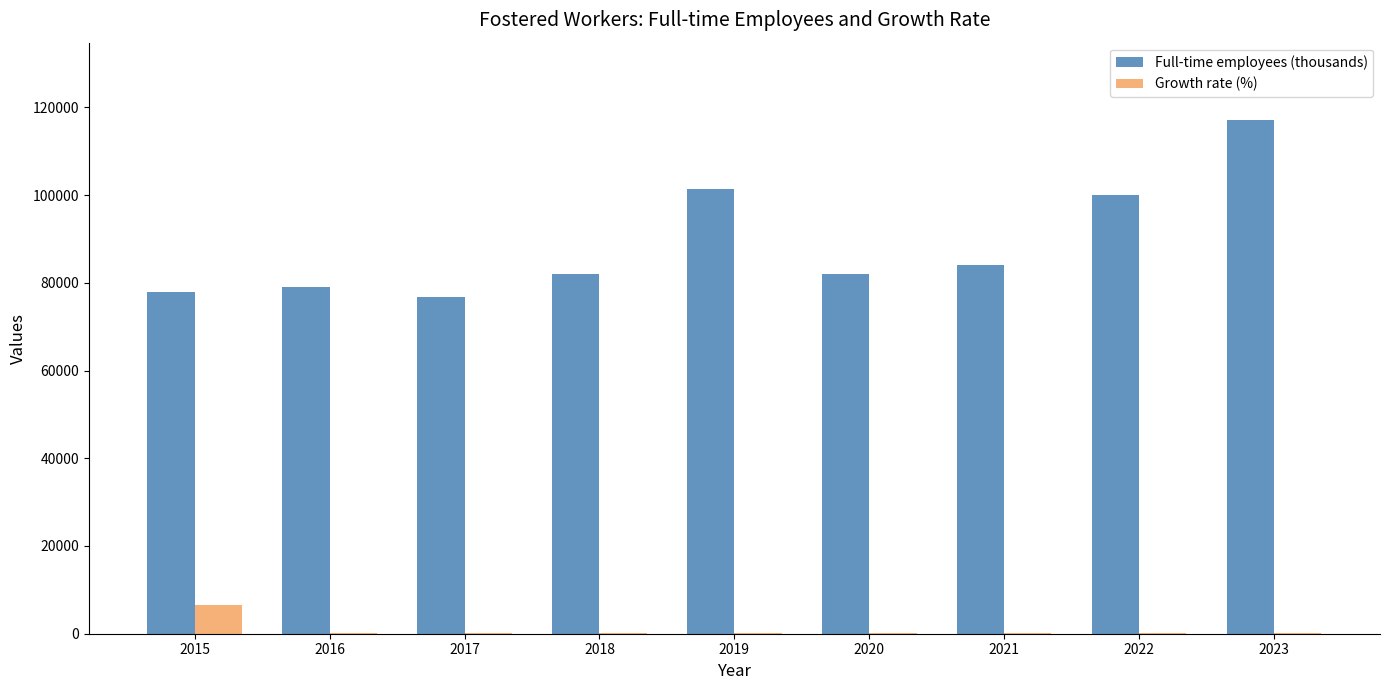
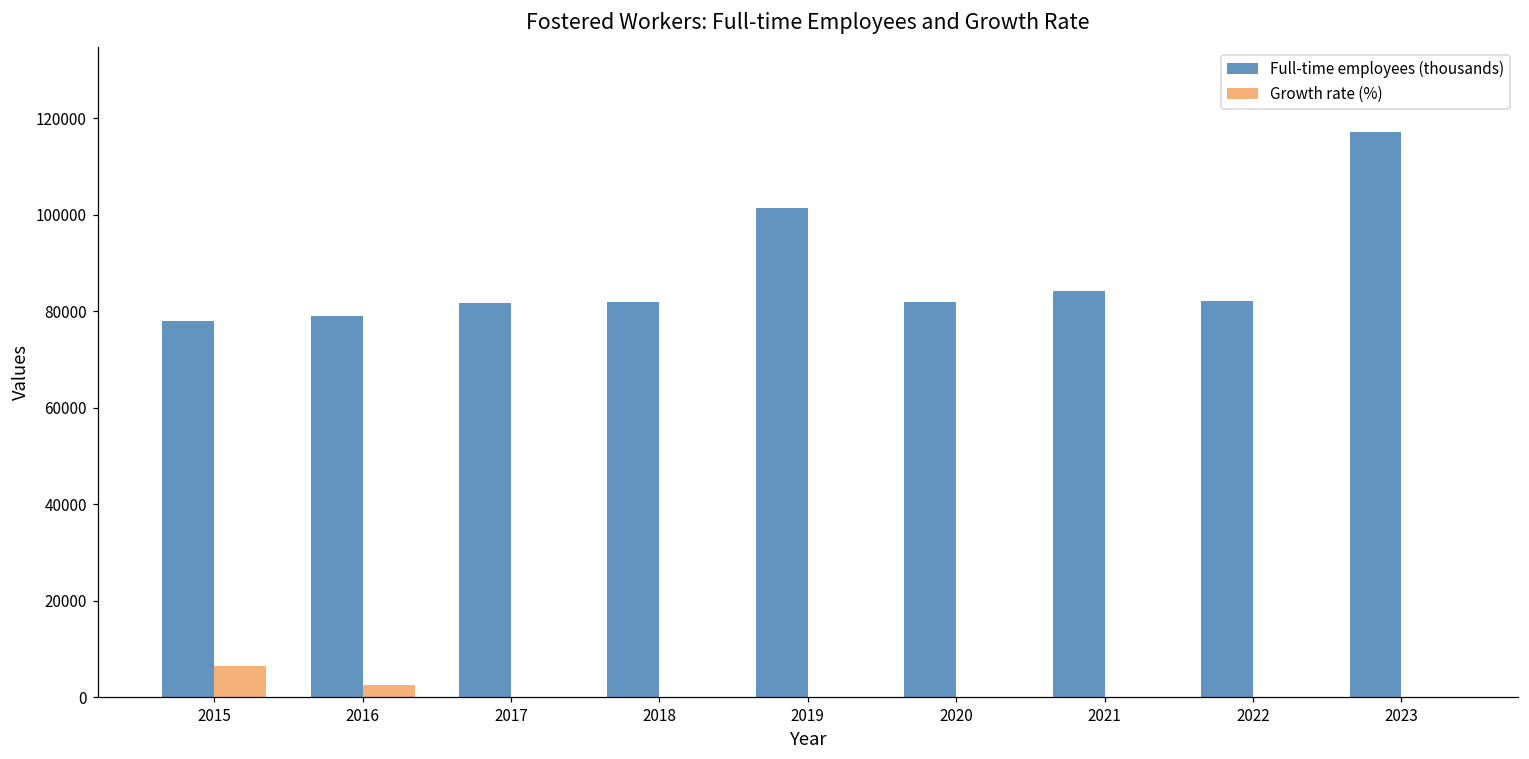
Growth rate (%), 2016: 0 -> 3000
Full-time employees (thousands), 2017: 77000 -> 82000
Full-time employees (thousands), 2022: 100000 -> 82000
